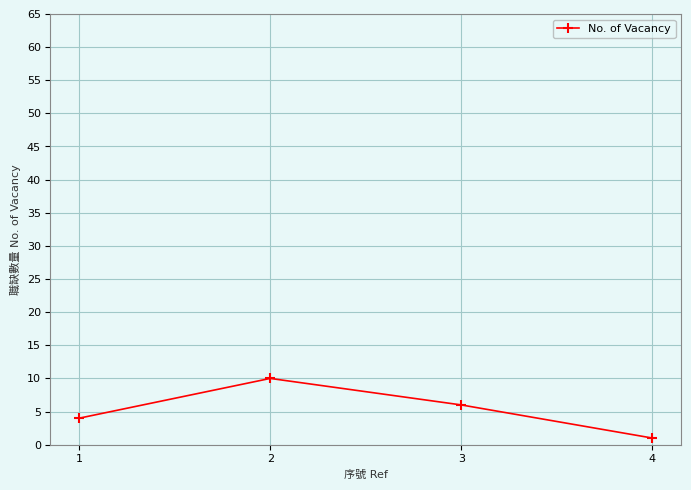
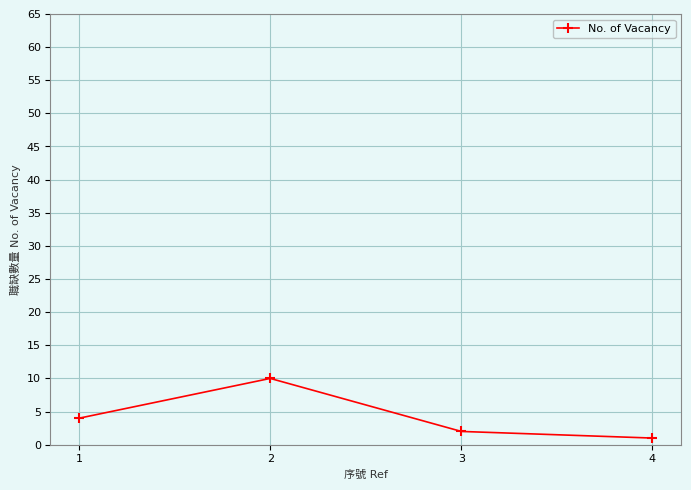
3: 6 -> 2
